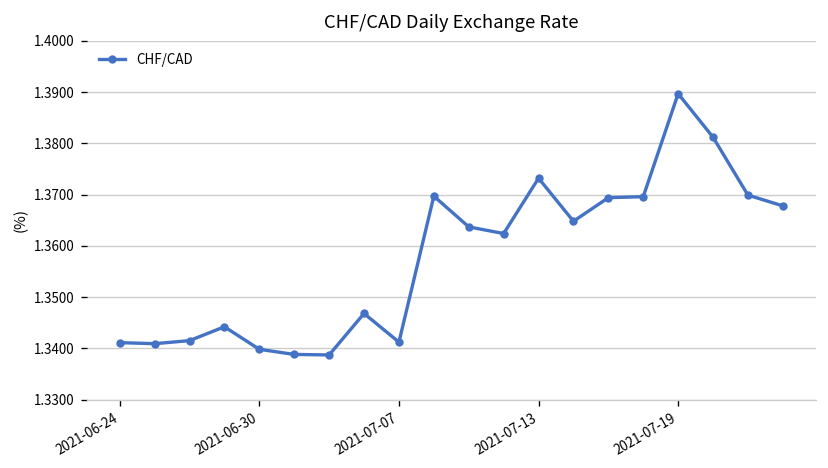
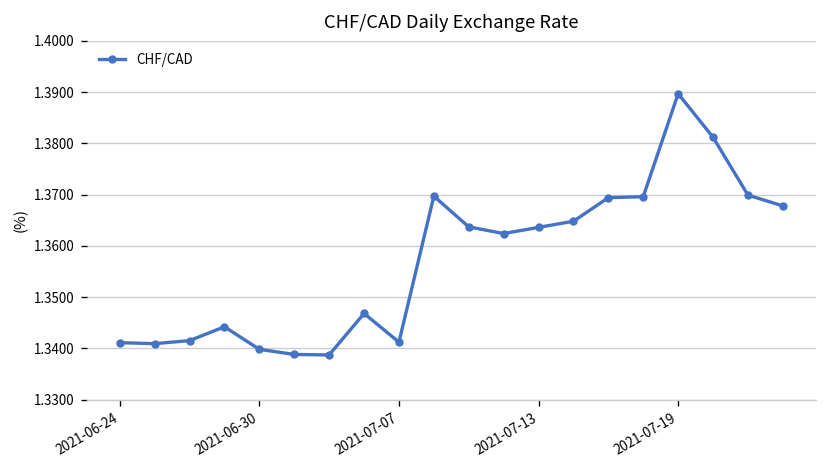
2021-07-13: 1.373 -> 1.364
